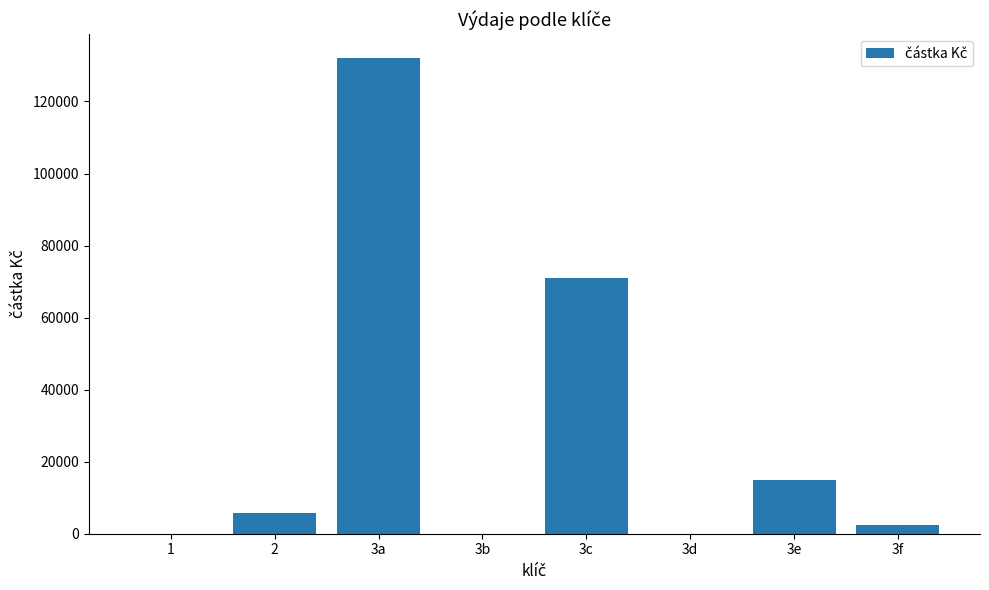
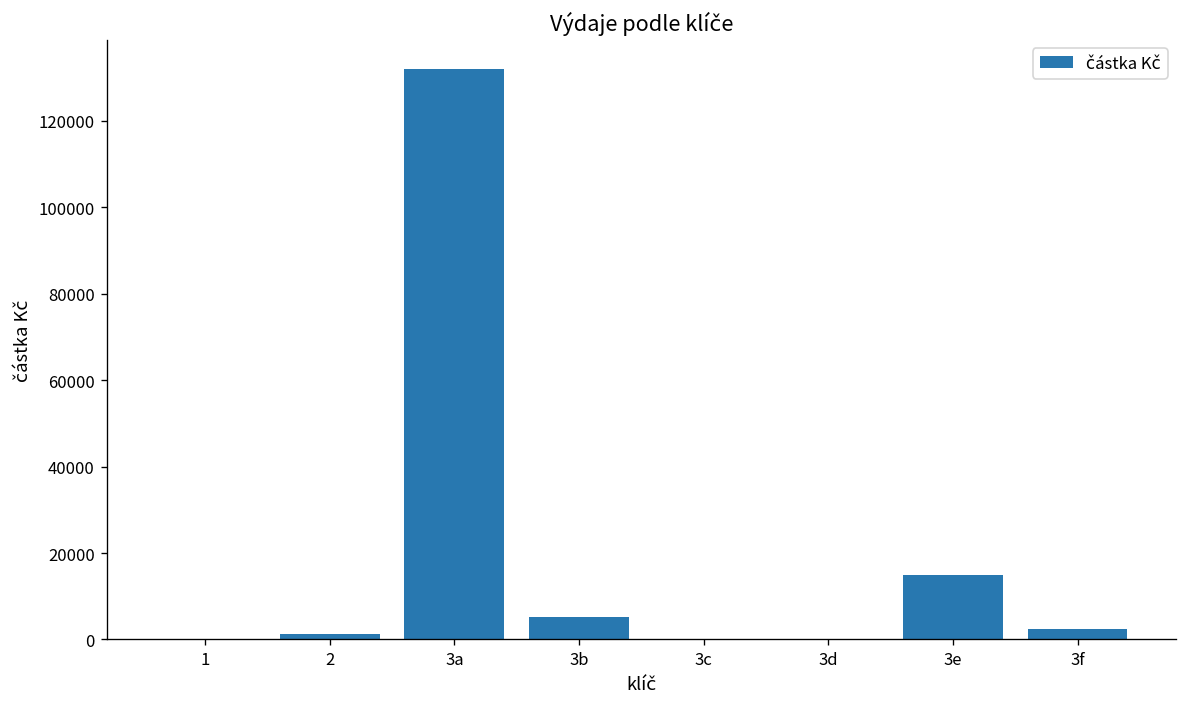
2: 6000 -> 1000
3b: 0 -> 5000
3c: 71000 -> 0
